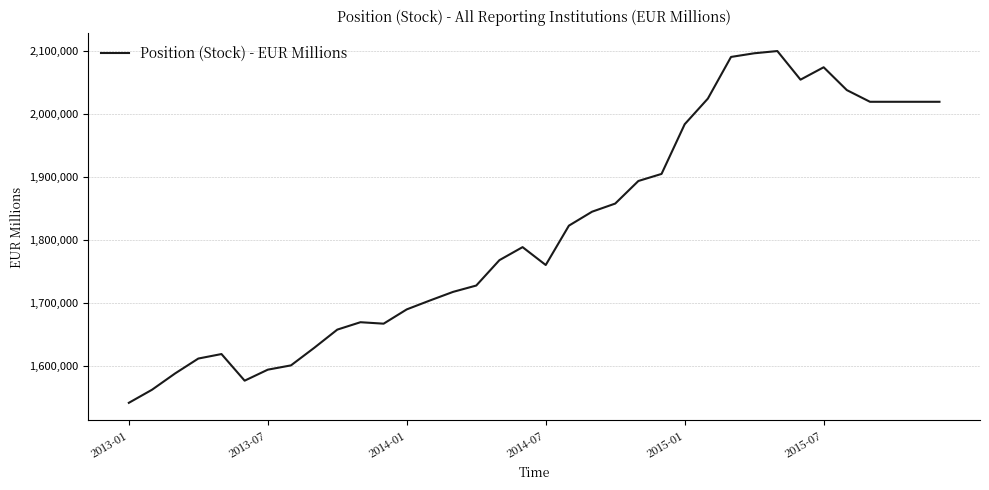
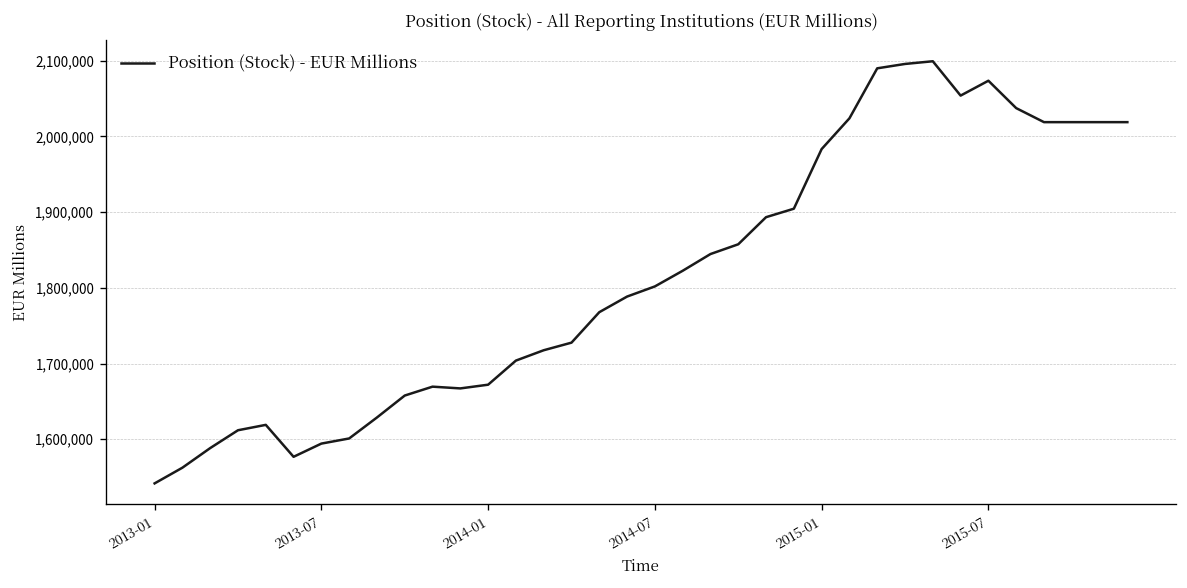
2014-01: 1,690,000 -> 1,670,000
2014-07: 1,760,000 -> 1,800,000
